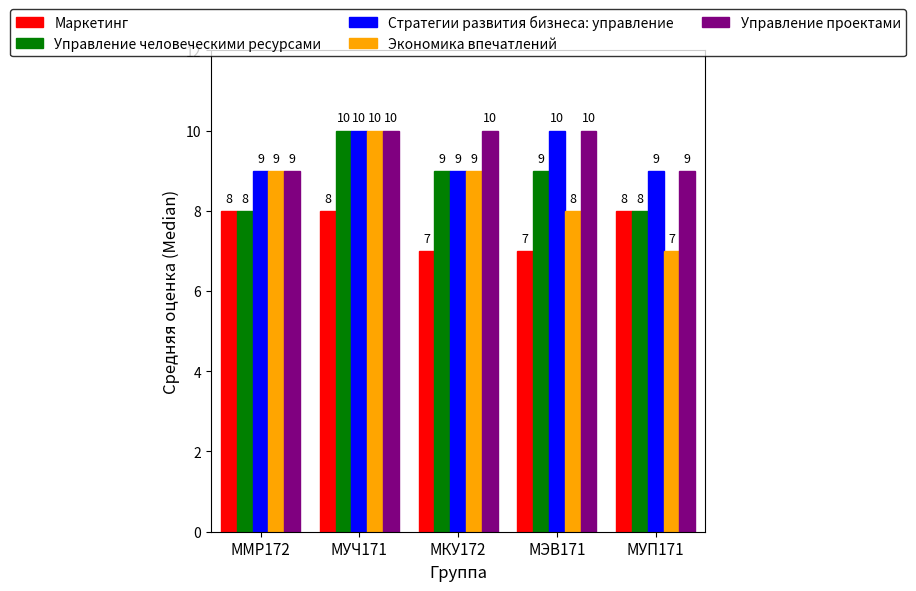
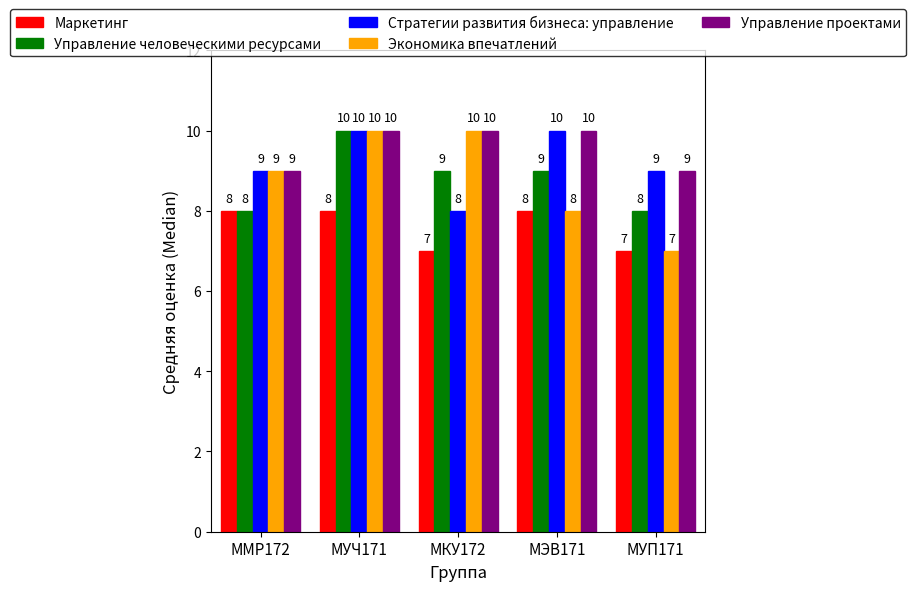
Стратегии развития бизнеса: управление, МКУ172: 9 -> 8
Экономика впечатлений, МКУ172: 9 -> 10
Маркетинг, МЭВ171: 7 -> 8
Маркетинг, МУП171: 8 -> 7
